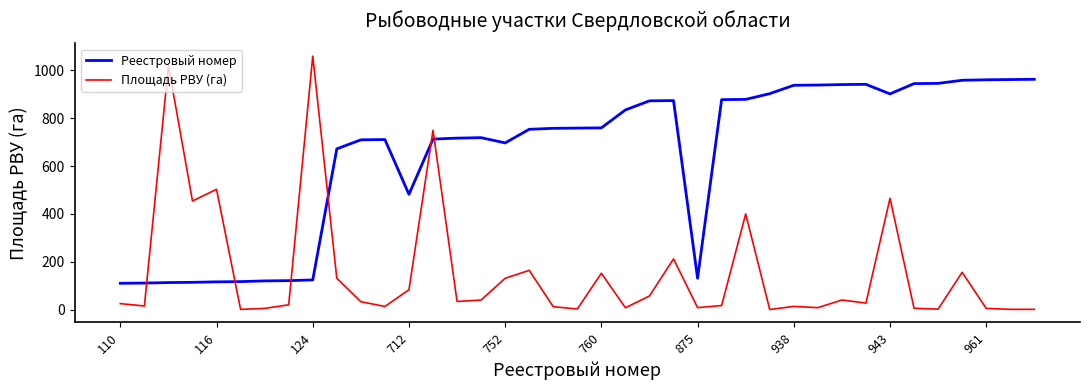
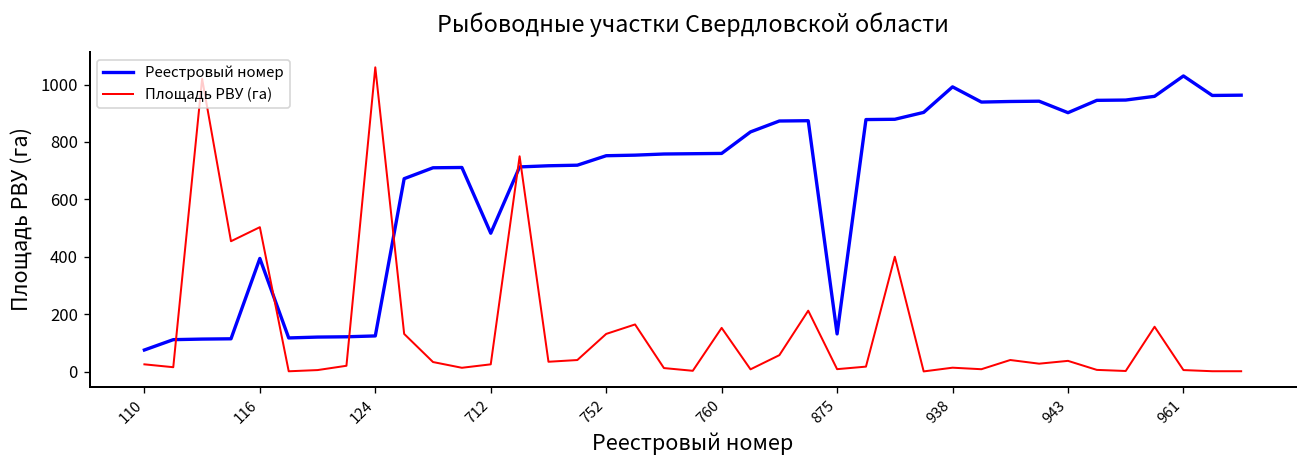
Реестровый номер, 110: 110 -> 80
Реестровый номер, 116: 120 -> 390
Площадь РВУ (га), 712: 80 -> 30
Реестровый номер, 752: 700 -> 750
Реестровый номер, 938: 940 -> 990
Площадь РВУ (га), 943: 470 -> 40
Реестровый номер, 961: 960 -> 1030
